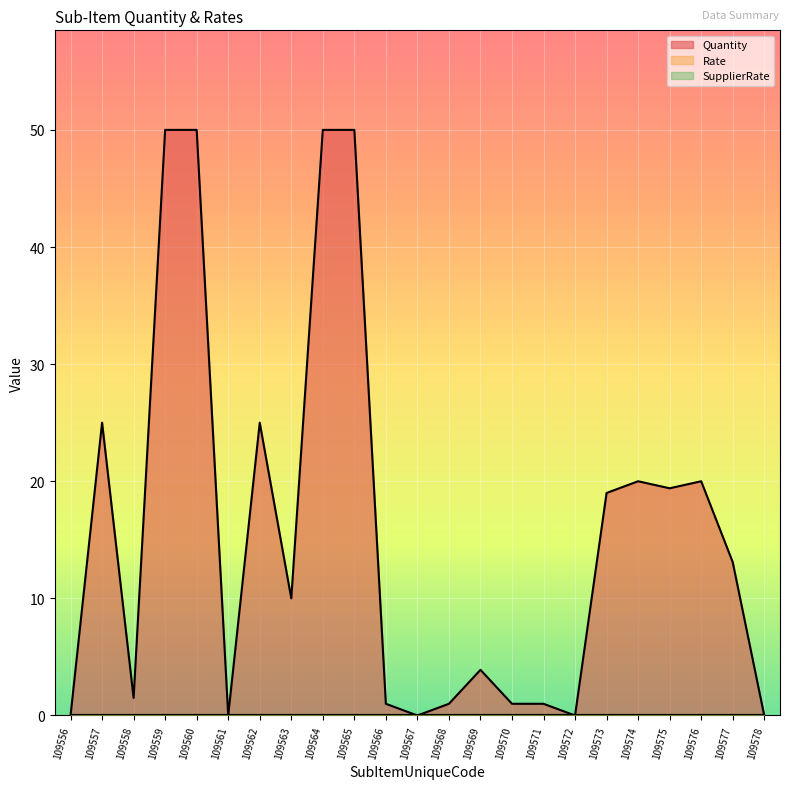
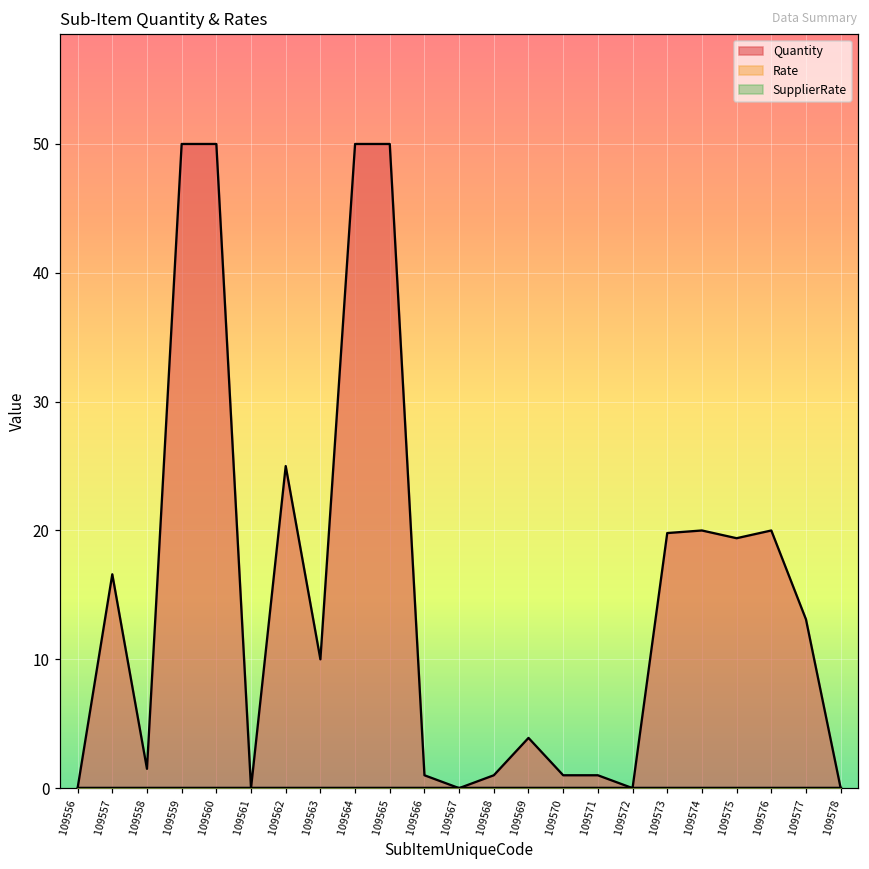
Quantity, 109557: 25.0 -> 16.6
Quantity, 109573: 19.0 -> 19.8
